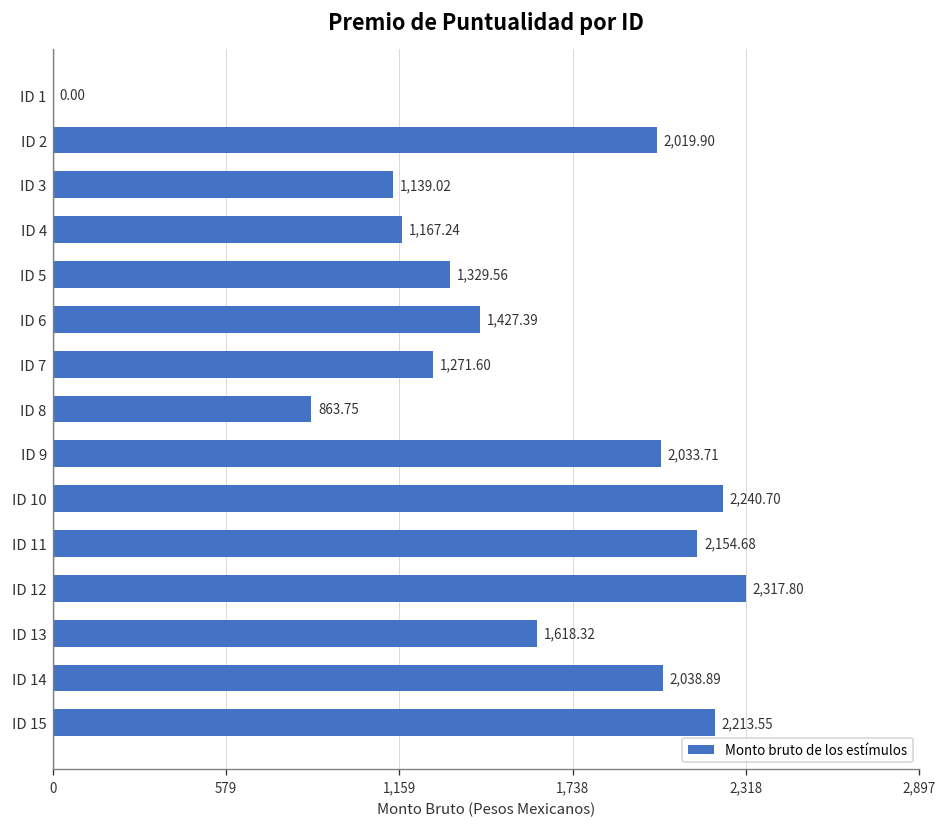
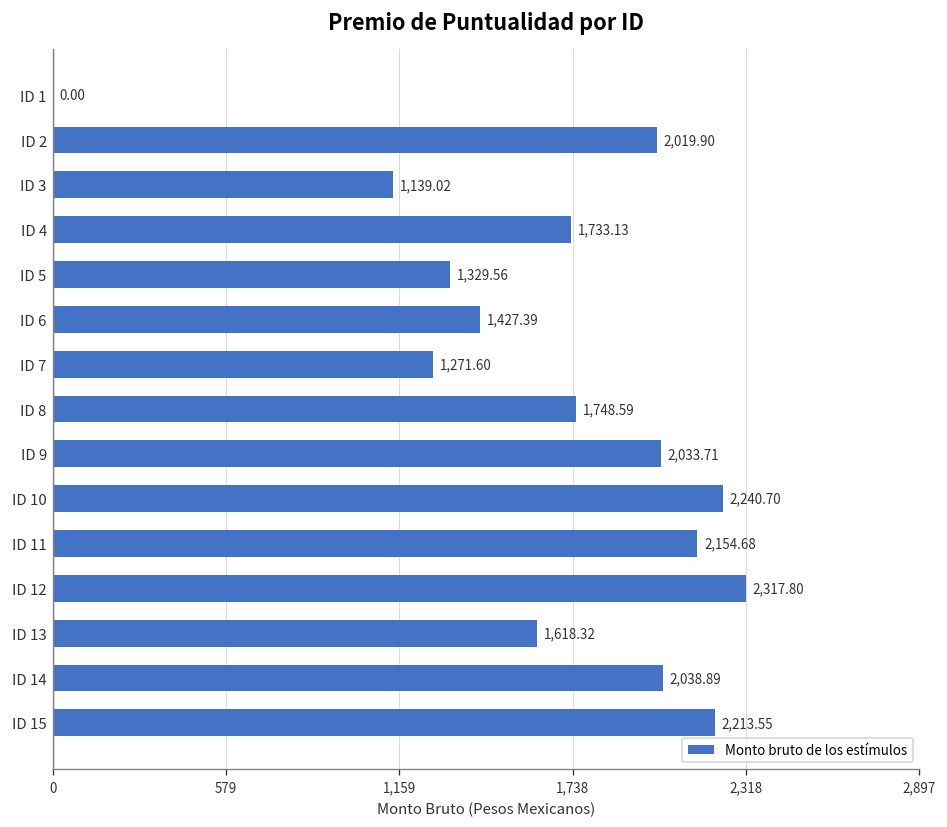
ID 4: 1,167.24 -> 1,733.13
ID 8: 863.75 -> 1,748.59
